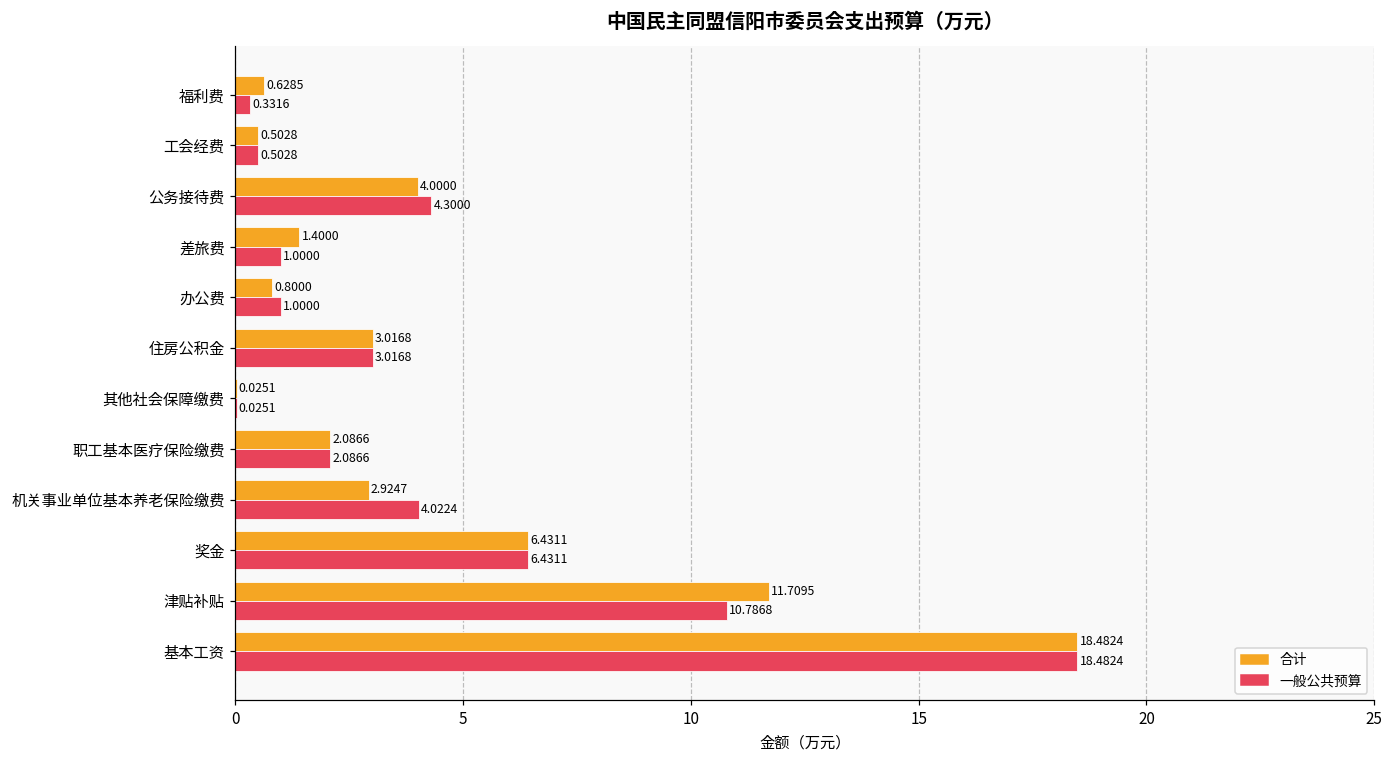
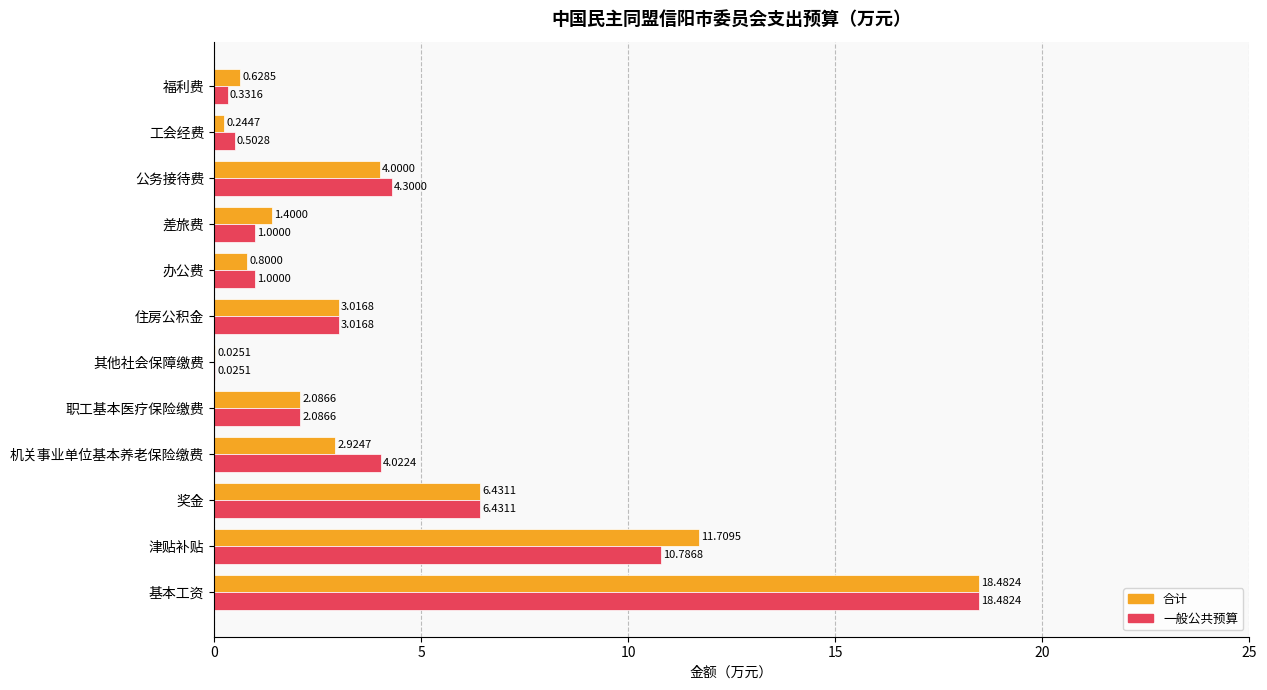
合计, 工会经费: 0.5028 -> 0.2447
